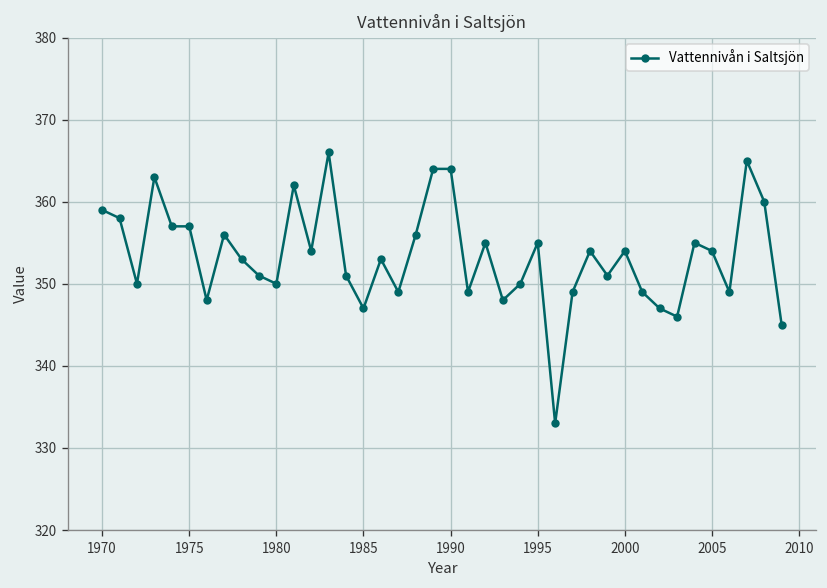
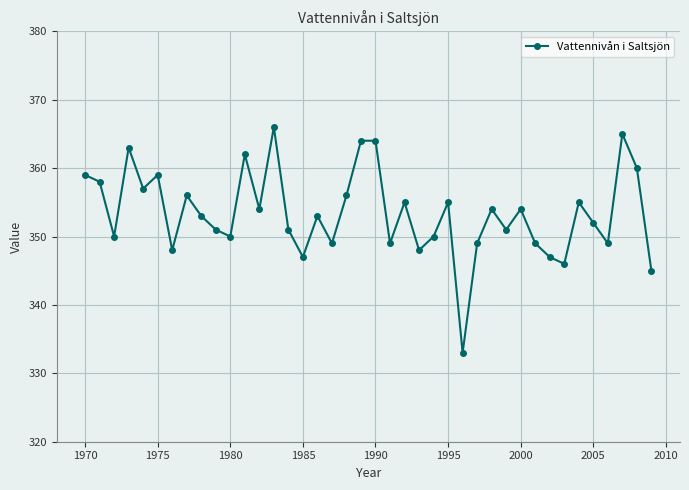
1975: 357 -> 359
2005: 354 -> 352
